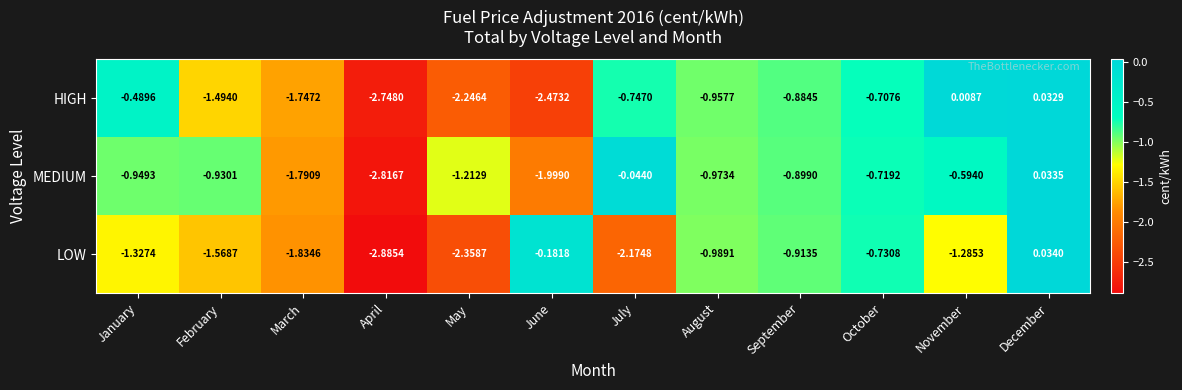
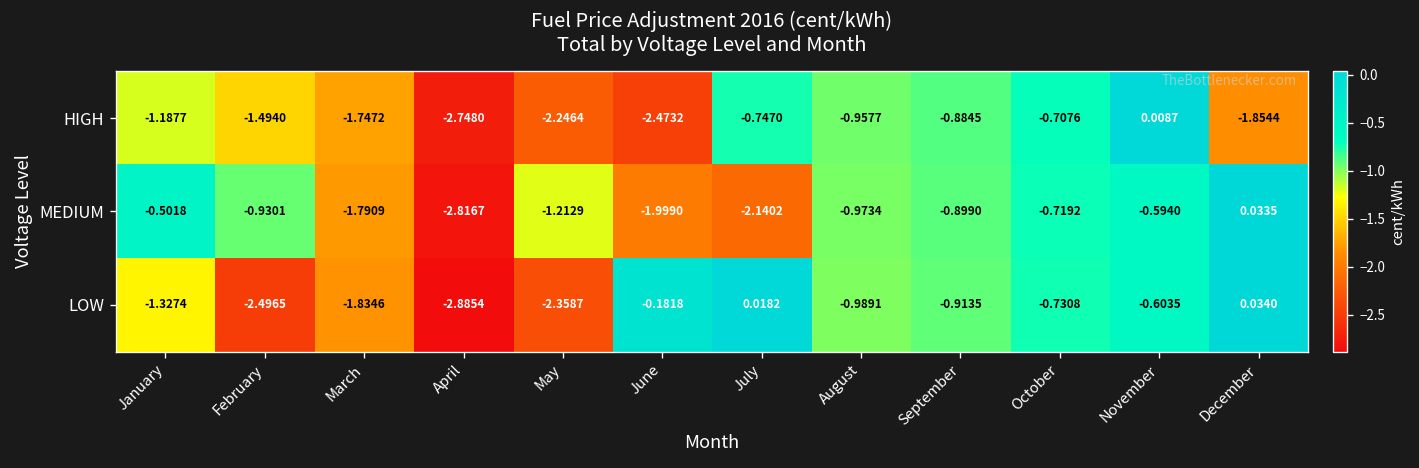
HIGH, January: -0.4896 -> -1.1877
HIGH, December: 0.0329 -> -1.8544
MEDIUM, January: -0.9493 -> -0.5018
MEDIUM, July: -0.0440 -> -2.1402
LOW, February: -1.5687 -> -2.4965
LOW, July: -2.1748 -> 0.0182
LOW, November: -1.2853 -> -0.6035
